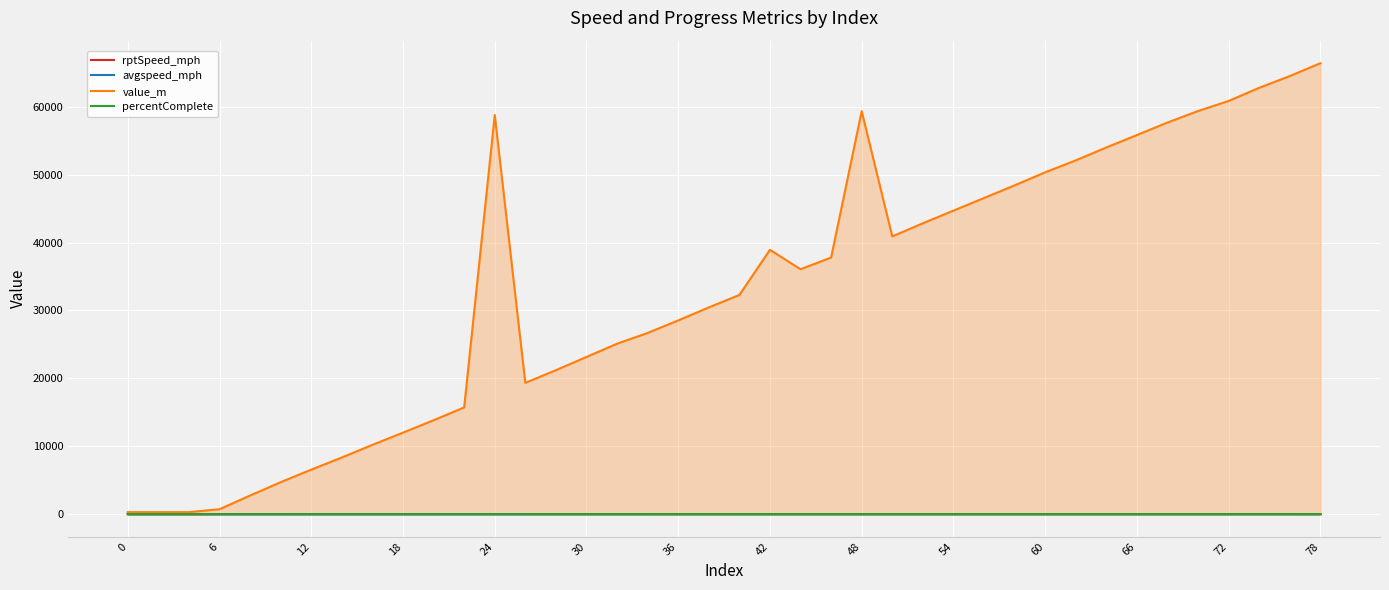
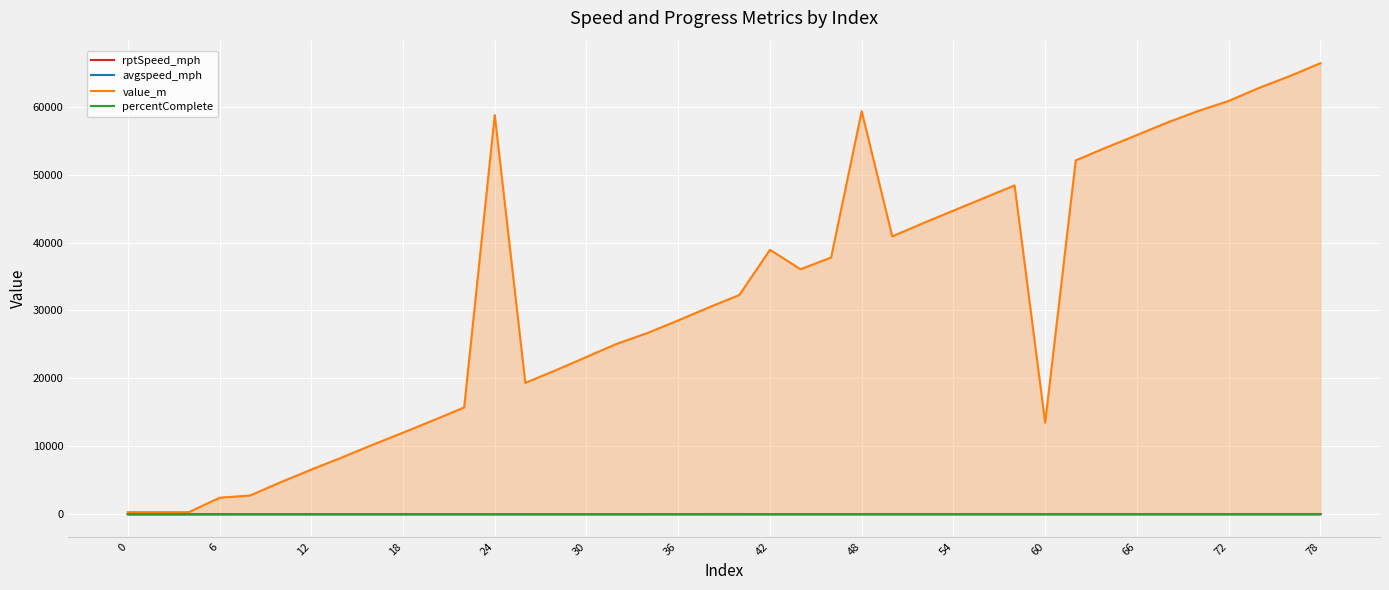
value_m, 6: 1000 -> 2000
value_m, 60: 50000 -> 13000
